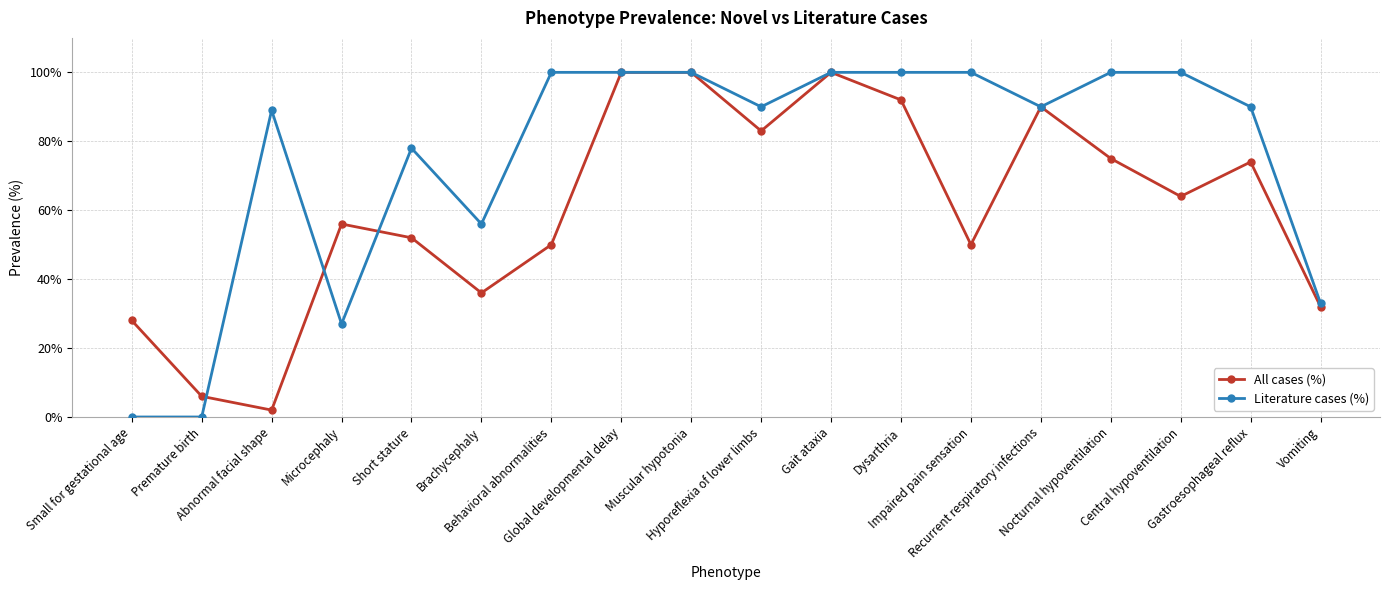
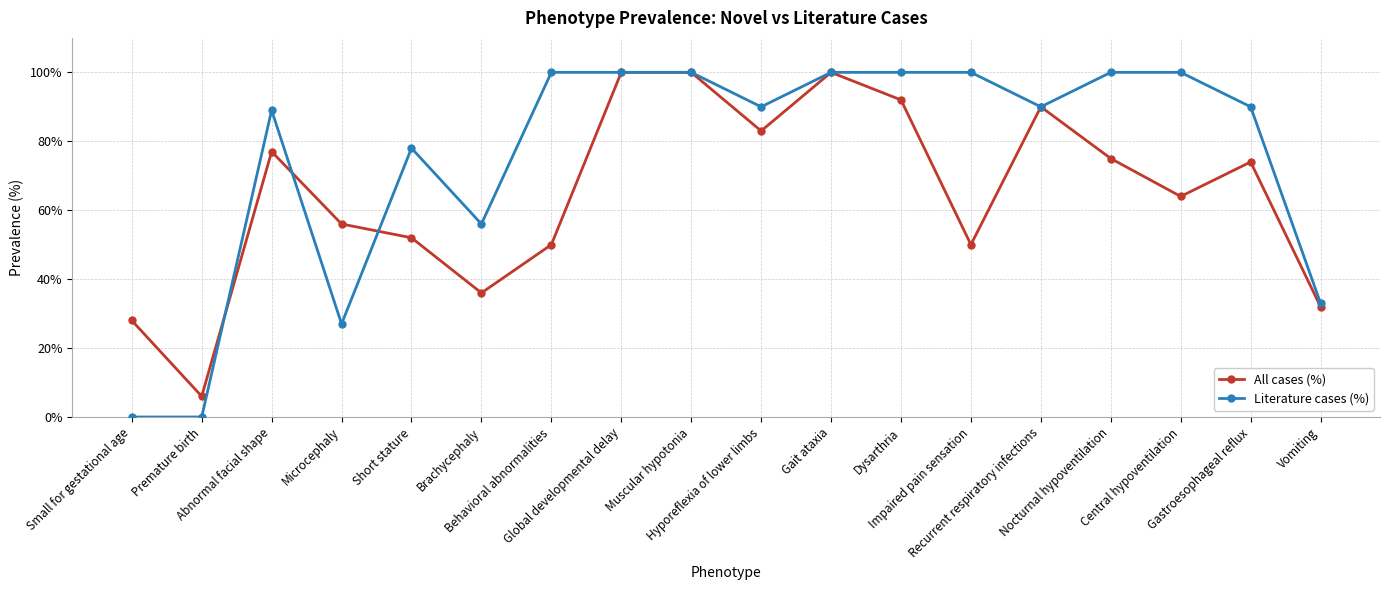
All cases (%), Abnormal facial shape: 2% -> 77%
